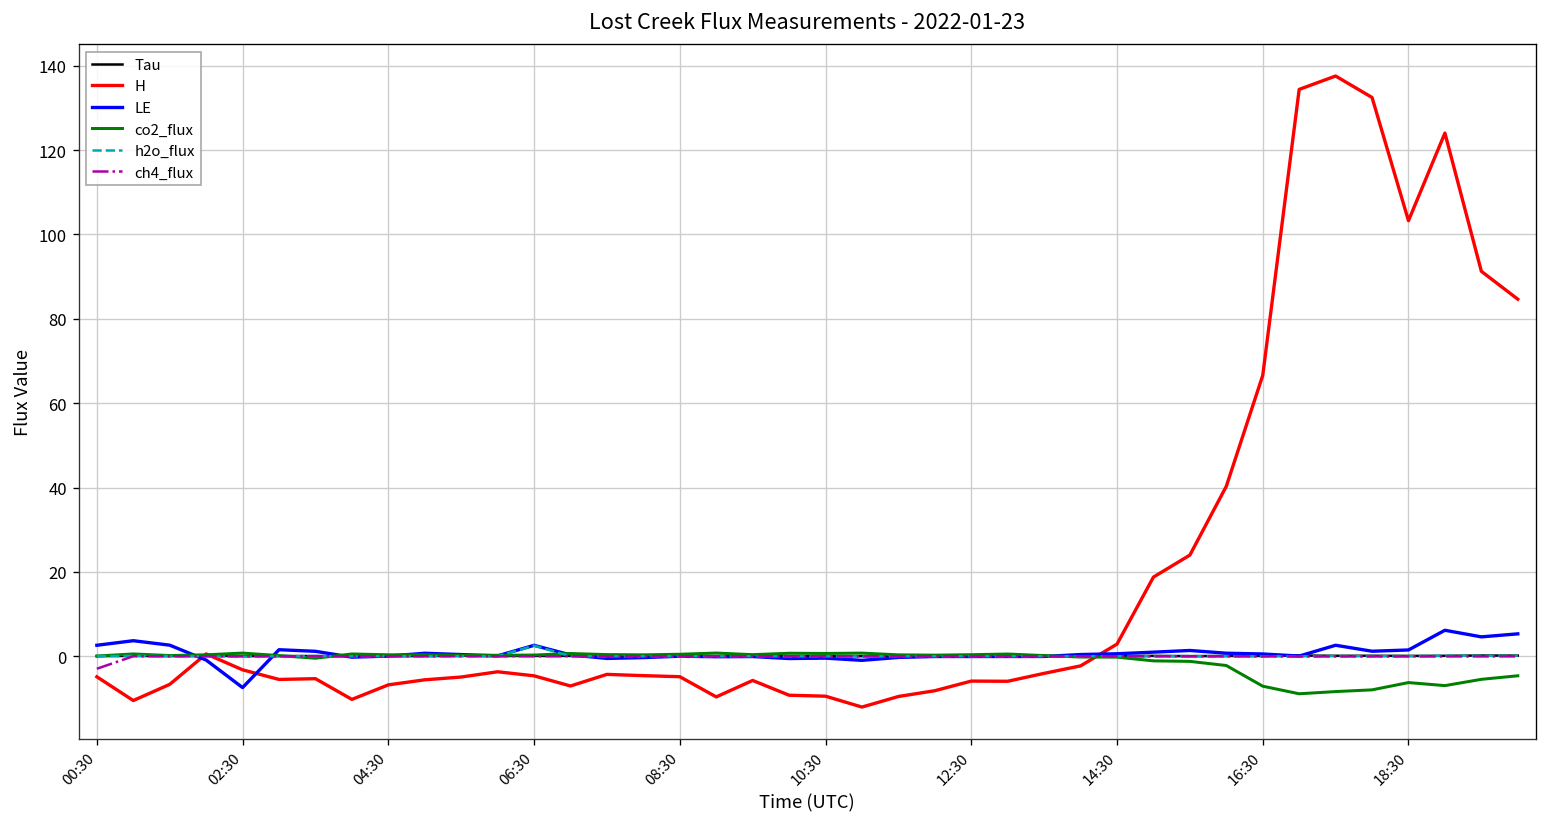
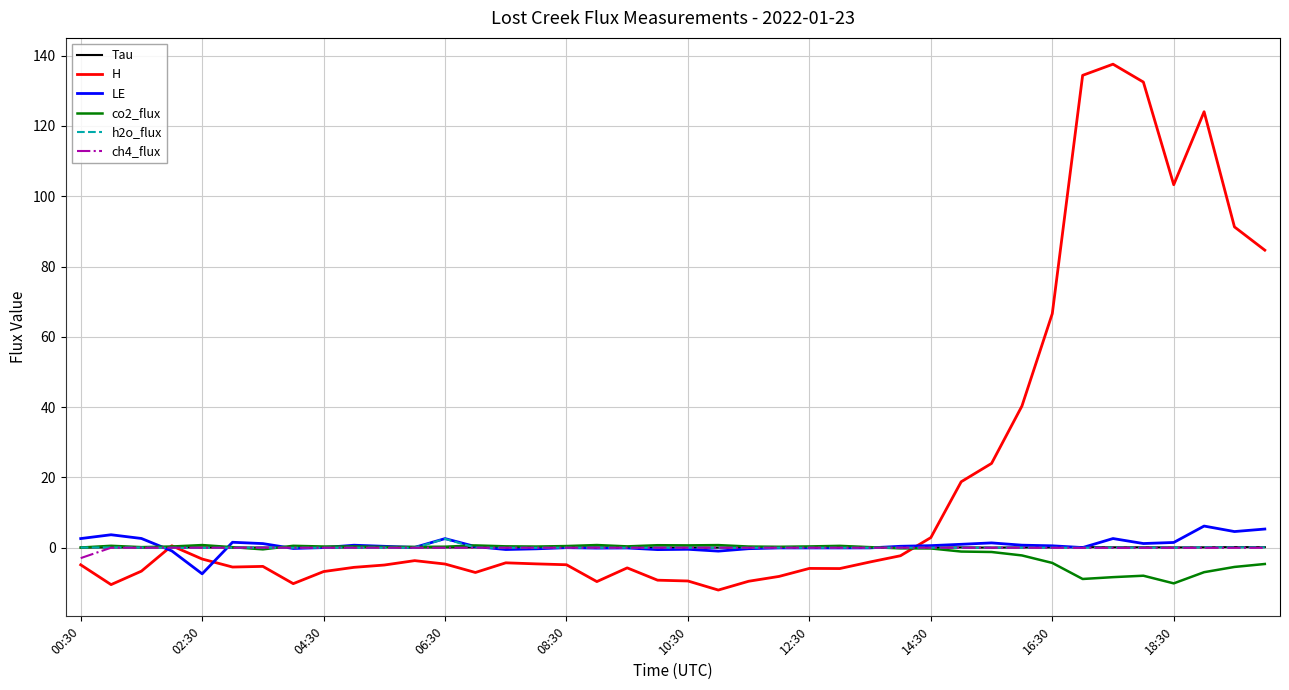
co2_flux, 16:30: -7 -> -4
co2_flux, 18:30: -6 -> -10
